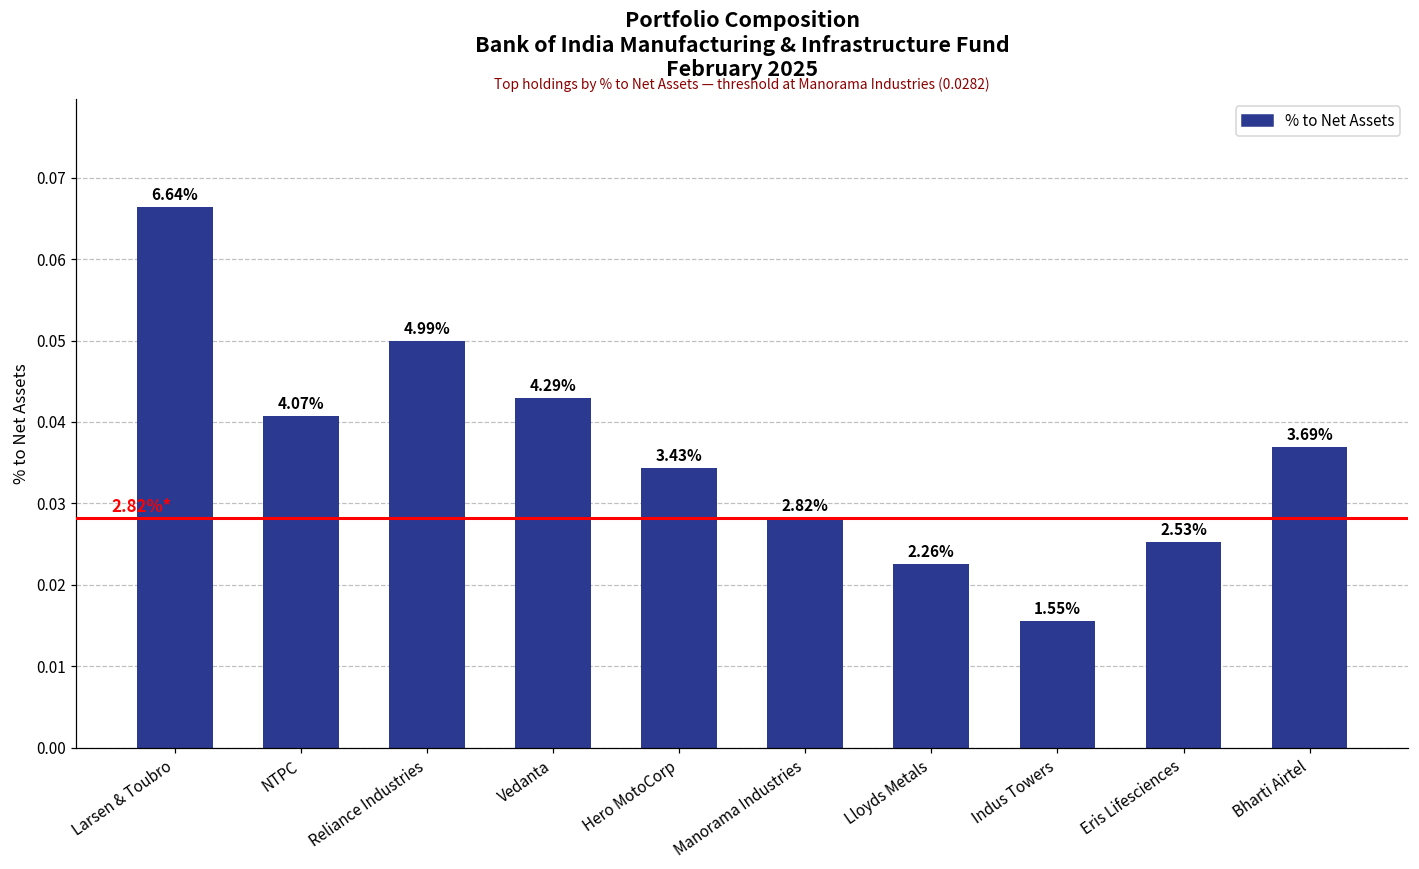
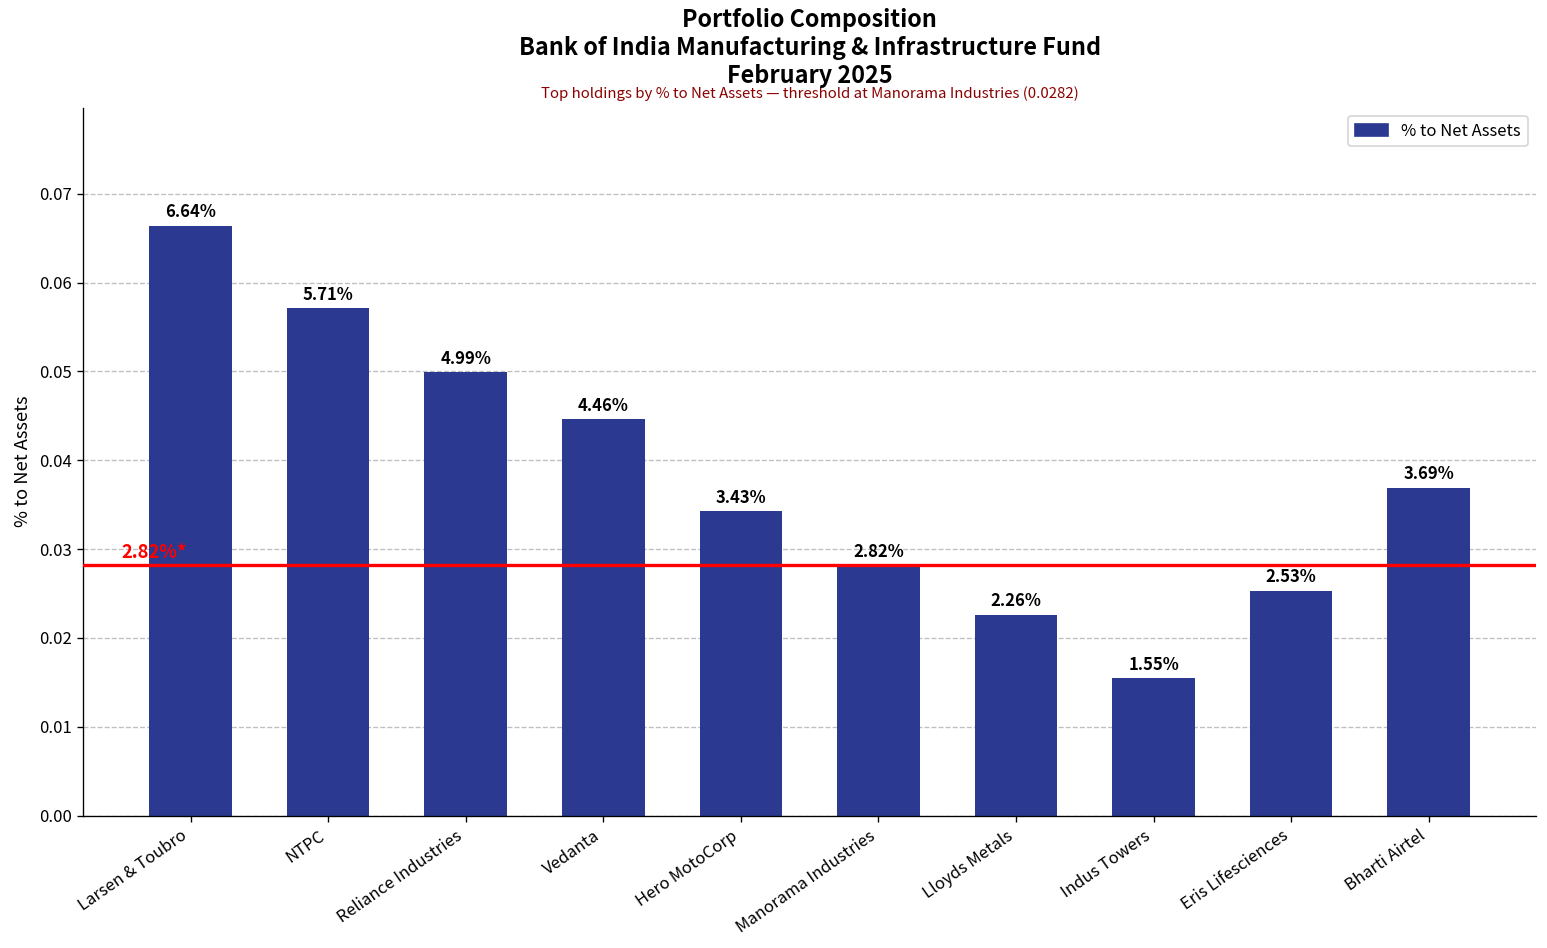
NTPC: 4.07% -> 5.71%
Vedanta: 4.29% -> 4.46%
